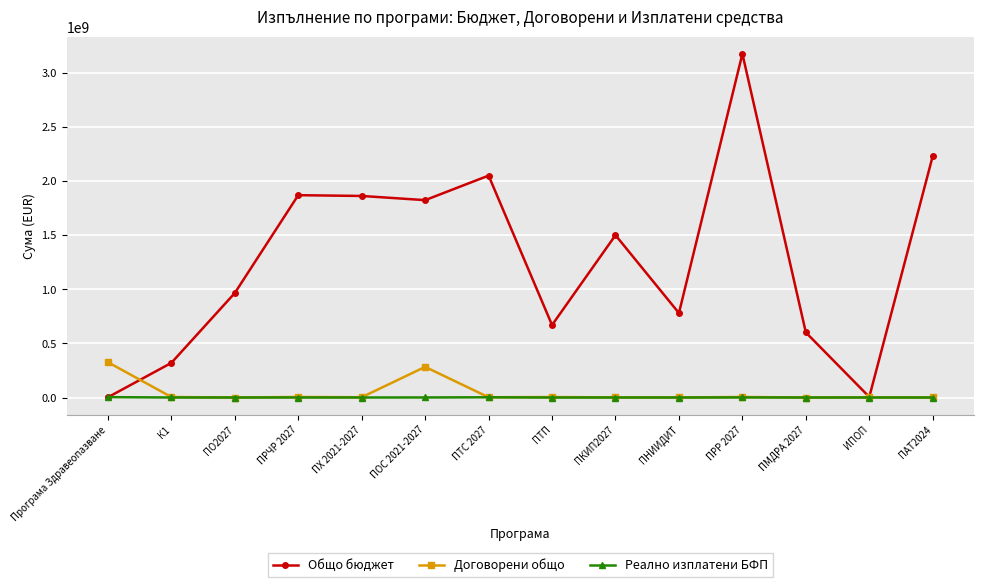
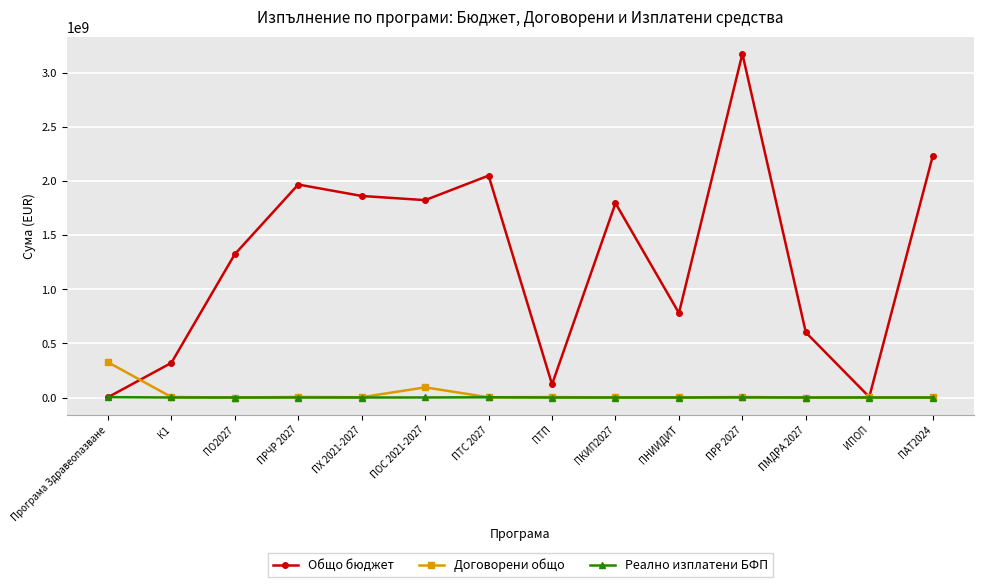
Общо бюджет, ПО2027: 960000000 -> 1320000000
Общо бюджет, ПРЧР 2027: 1870000000 -> 1970000000
Договорени общо, ПОС 2021-2027: 280000000 -> 90000000
Общо бюджет, ПТП: 670000000 -> 120000000
Общо бюджет, ПКИП2027: 1500000000 -> 1800000000
